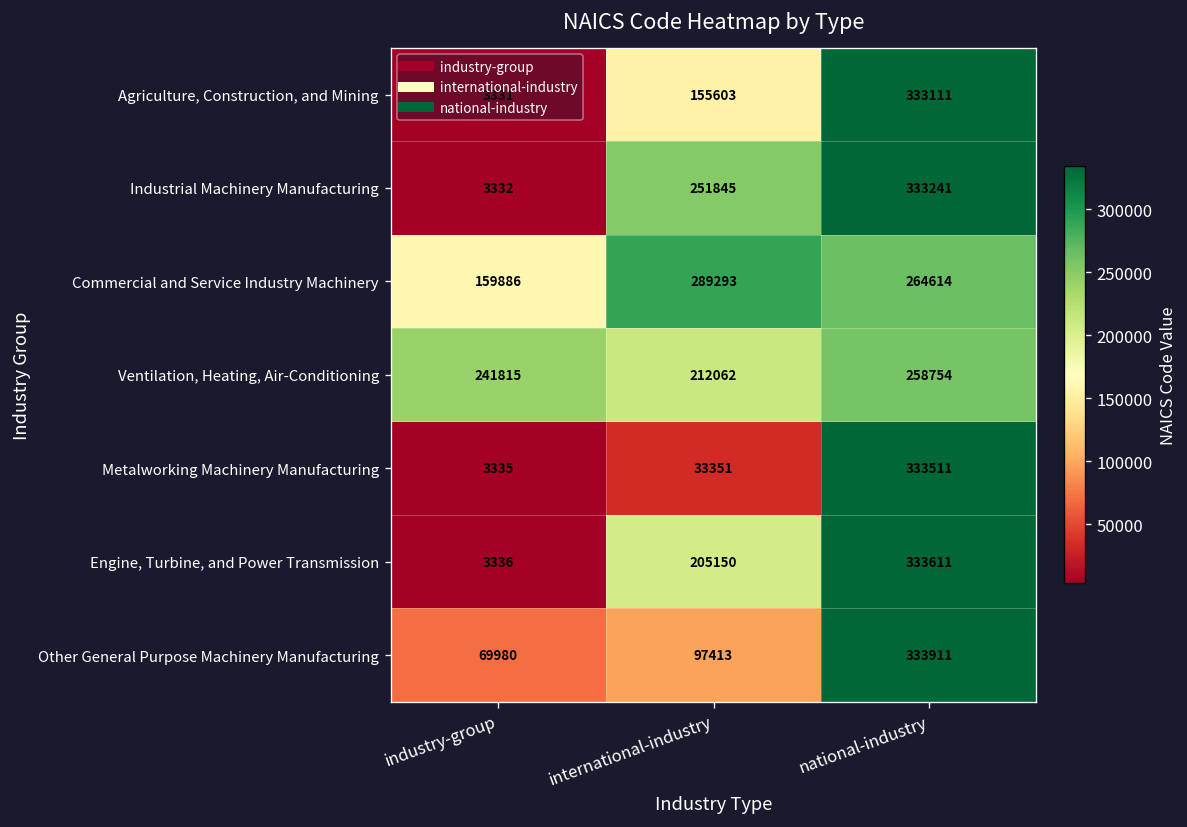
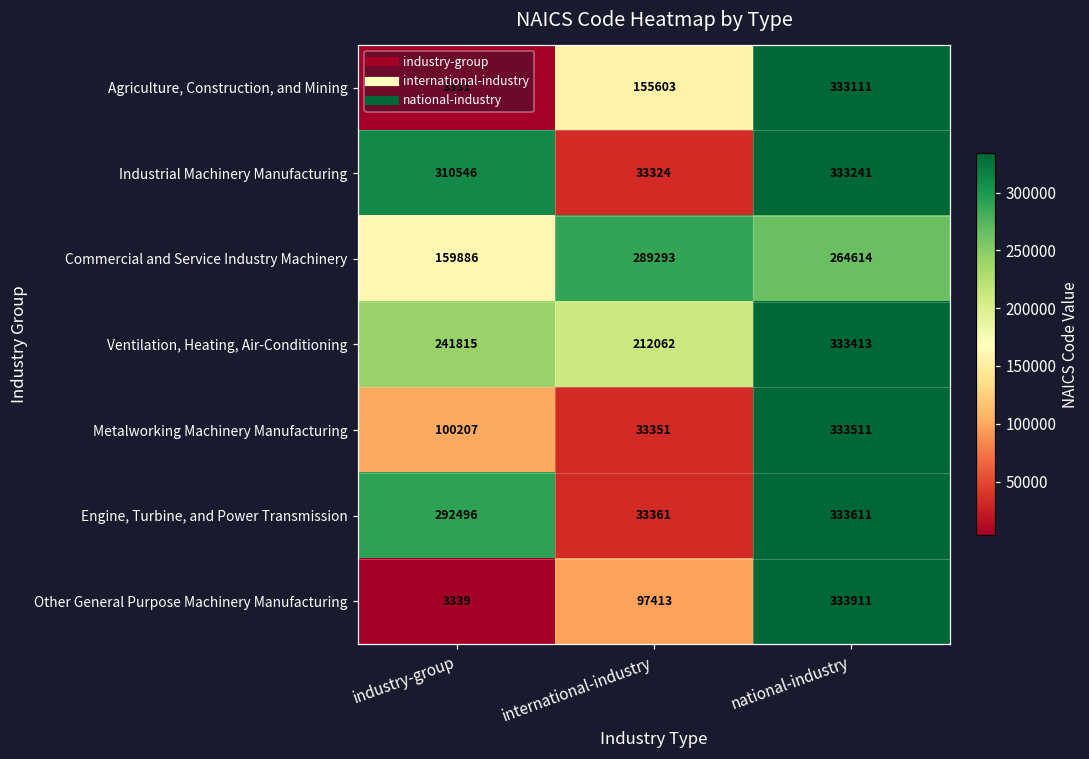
Industrial Machinery Manufacturing, industry-group: 3332 -> 310546
Industrial Machinery Manufacturing, international-industry: 251845 -> 33324
Ventilation, Heating, Air-Conditioning, national-industry: 258754 -> 333413
Metalworking Machinery Manufacturing, industry-group: 3335 -> 100207
Engine, Turbine, and Power Transmission, industry-group: 3336 -> 292496
Engine, Turbine, and Power Transmission, international-industry: 205150 -> 33361
Other General Purpose Machinery Manufacturing, industry-group: 69980 -> 3339
